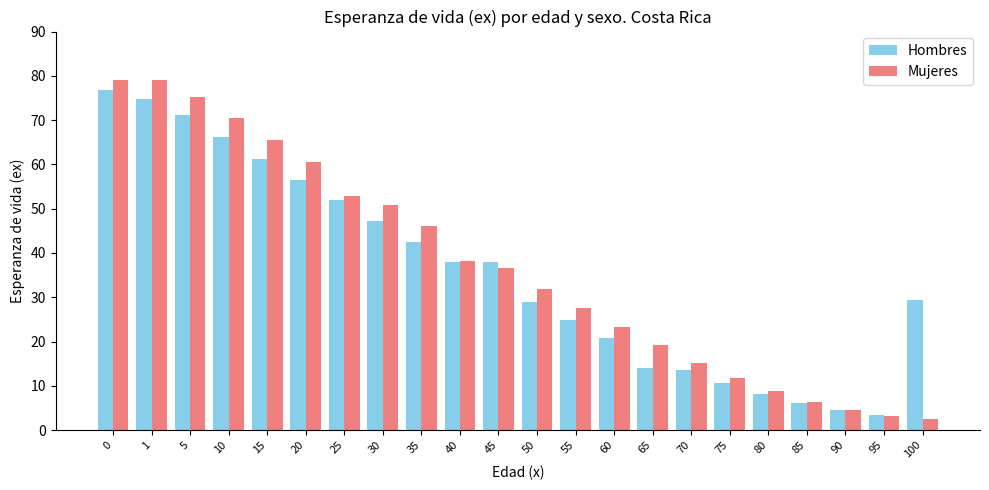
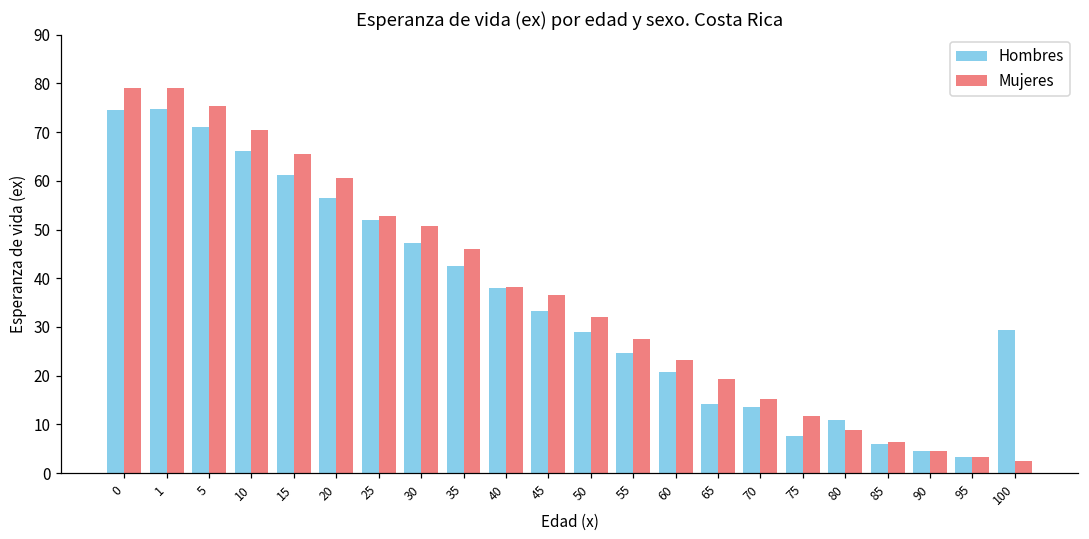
Hombres, 0: 77 -> 75
Hombres, 45: 38 -> 33
Hombres, 75: 11 -> 8
Hombres, 80: 8 -> 11
